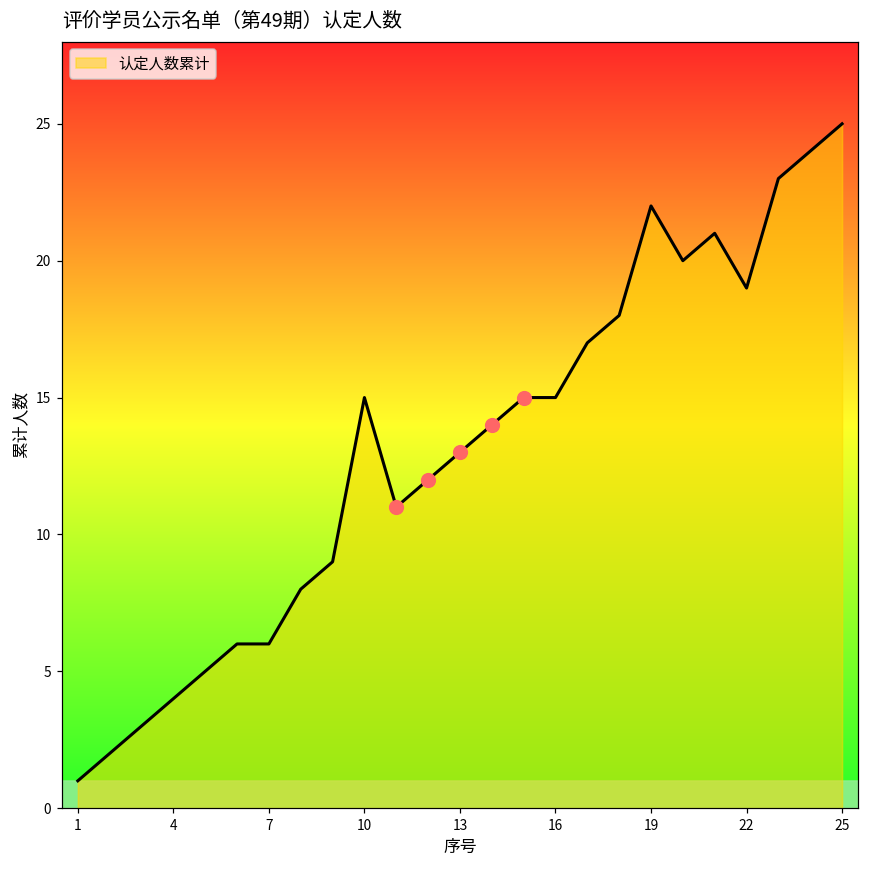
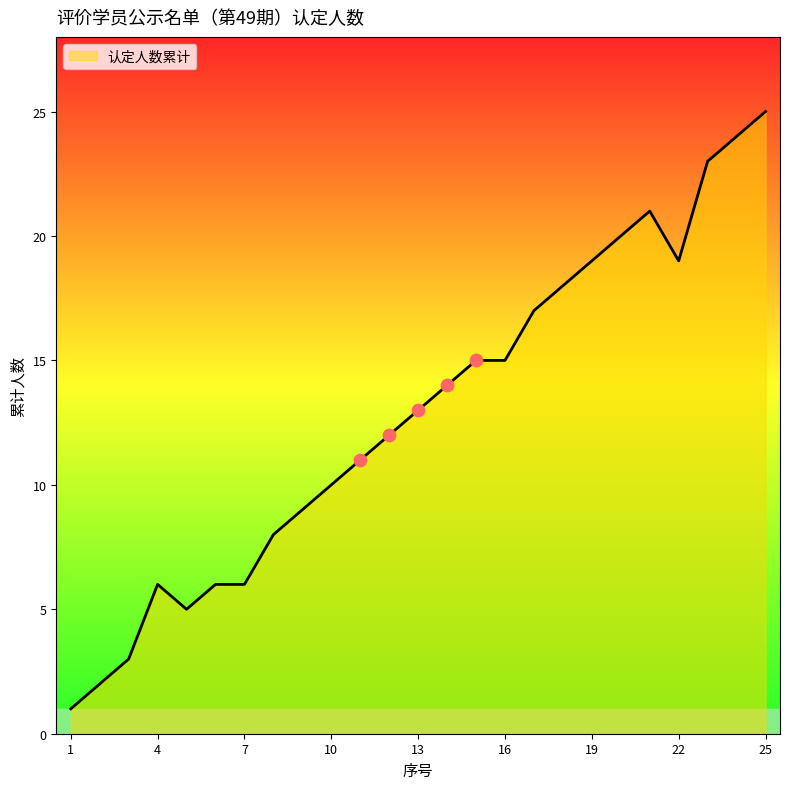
认定人数累计, 4: 4 -> 6
认定人数累计, 10: 15 -> 10
认定人数累计, 19: 22 -> 19
